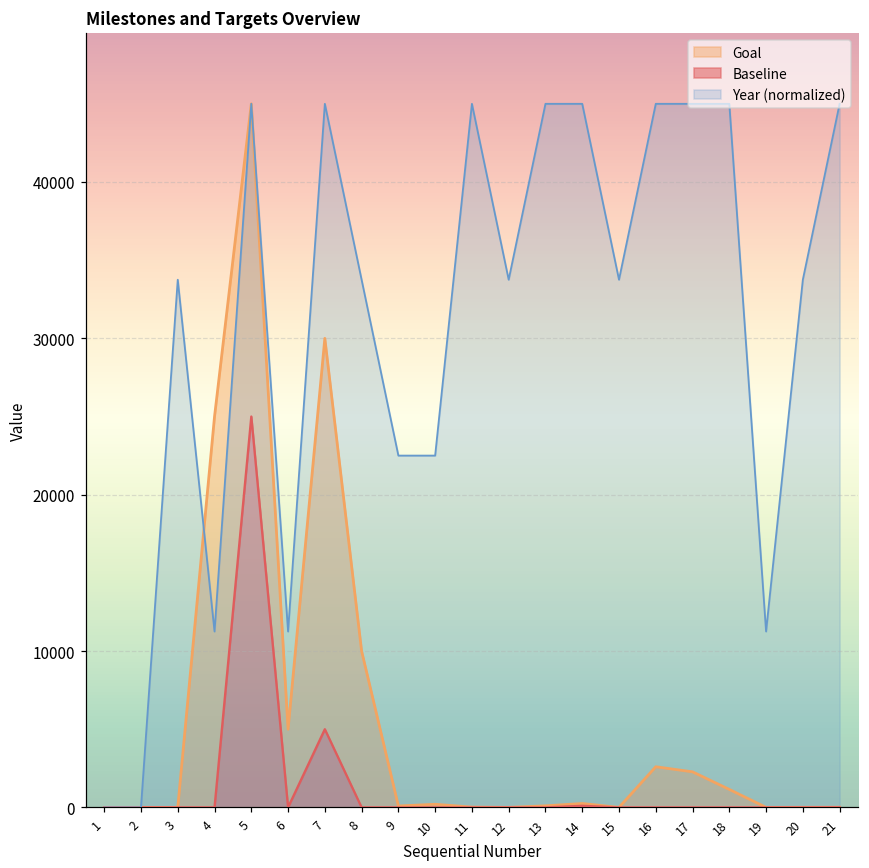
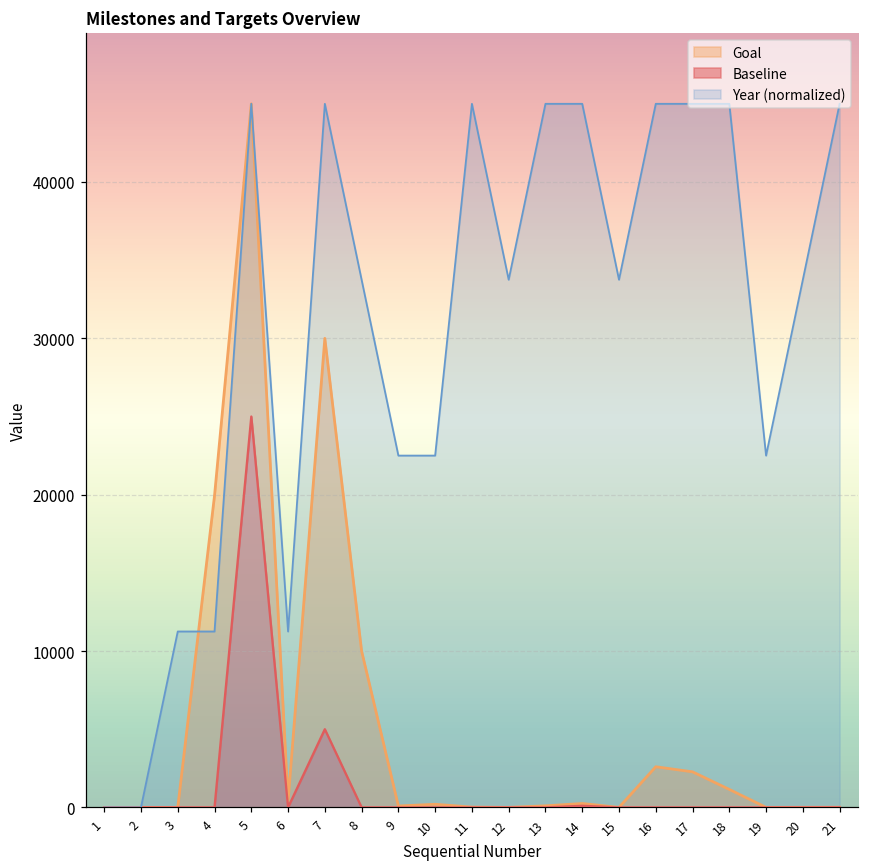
Year (normalized), 3: 33800 -> 11300
Goal, 4: 25000 -> 19900
Goal, 6: 5000 -> 400
Year (normalized), 19: 11300 -> 22500
